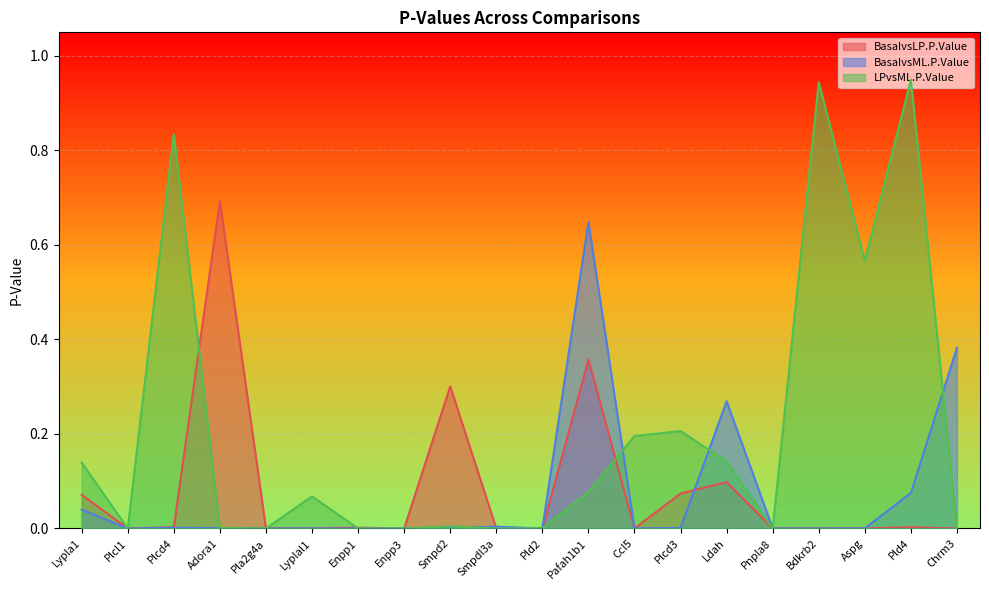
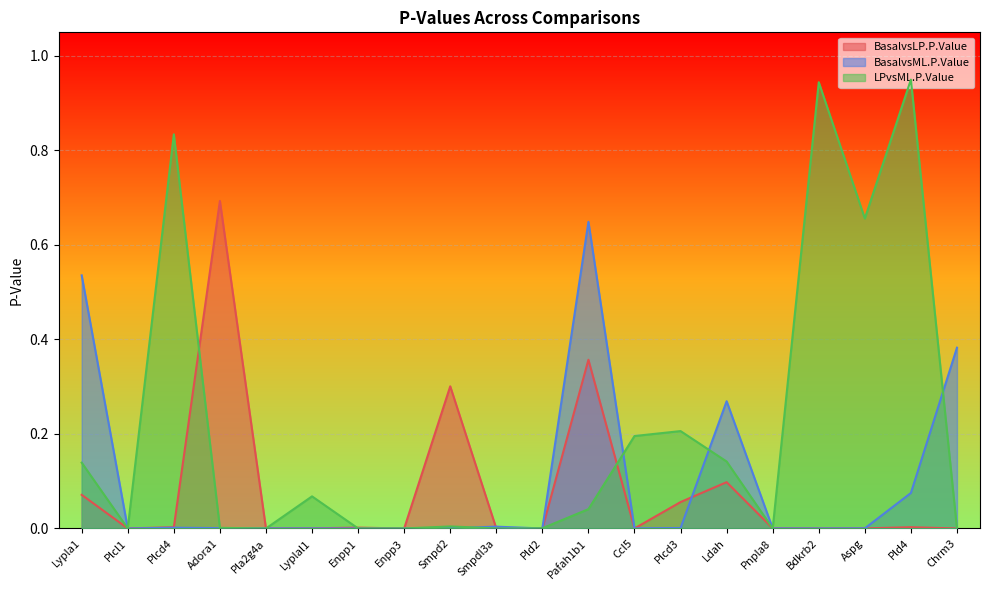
BasalvsML.P.Value, Lypla1: 0.04 -> 0.54
LPvsML.P.Value, Pafah1b1: 0.08 -> 0.04
BasalvsLP.P.Value, Plcd3: 0.07 -> 0.06
LPvsML.P.Value, Aspg: 0.57 -> 0.66
